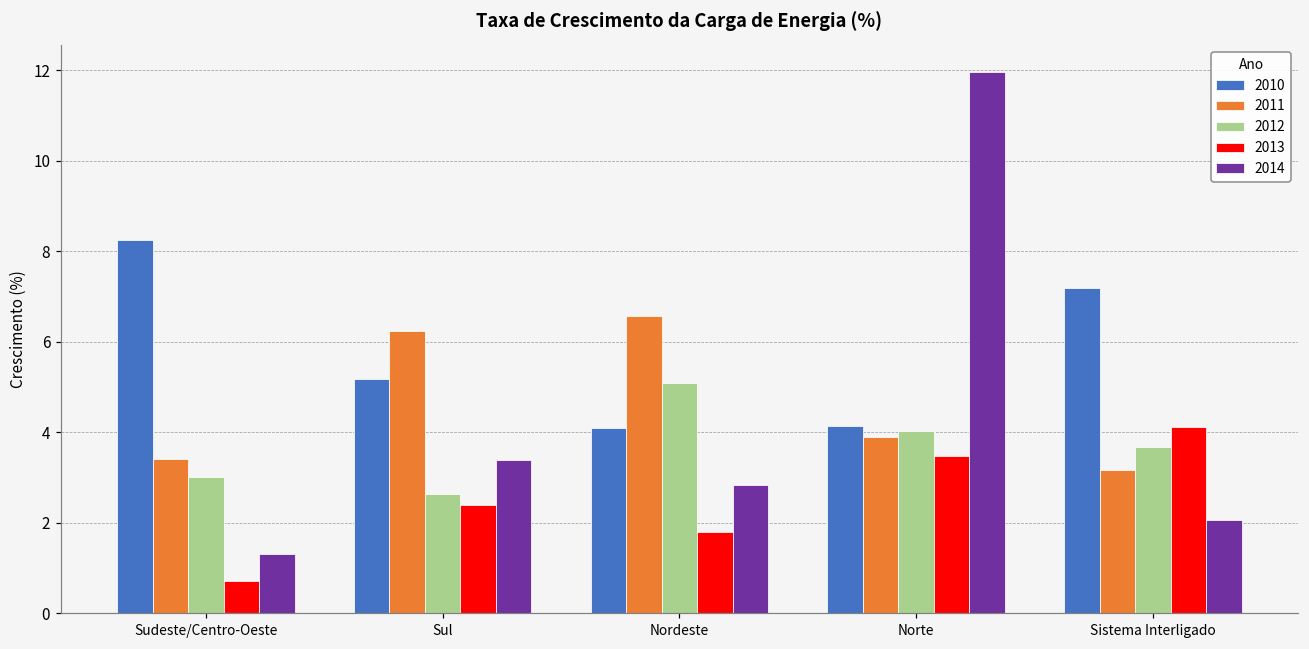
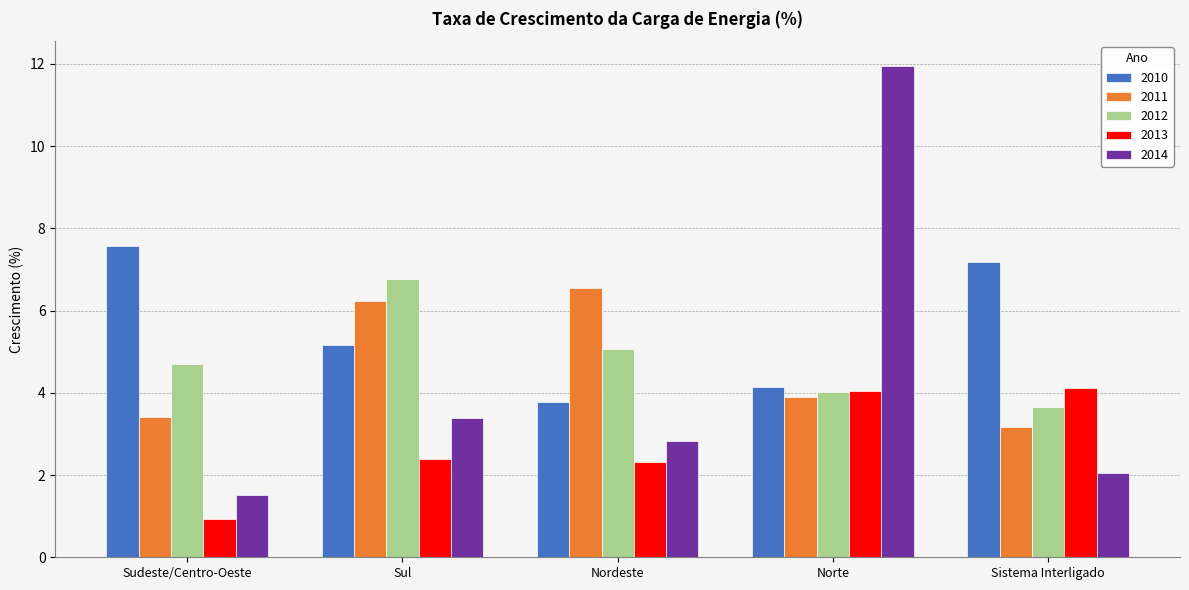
2010, Sudeste/Centro-Oeste: 8.3 -> 7.6
2012, Sudeste/Centro-Oeste: 3.0 -> 4.7
2013, Sudeste/Centro-Oeste: 0.7 -> 0.9
2014, Sudeste/Centro-Oeste: 1.3 -> 1.5
2012, Sul: 2.6 -> 6.8
2010, Nordeste: 4.1 -> 3.8
2013, Nordeste: 1.8 -> 2.3
2013, Norte: 3.5 -> 4.0
